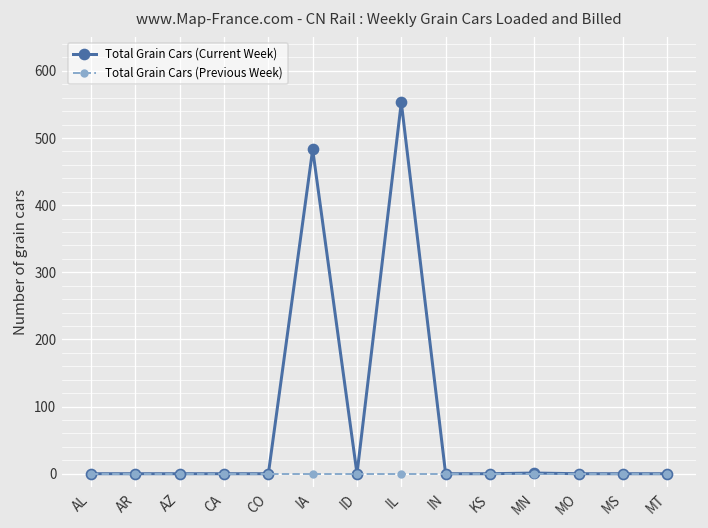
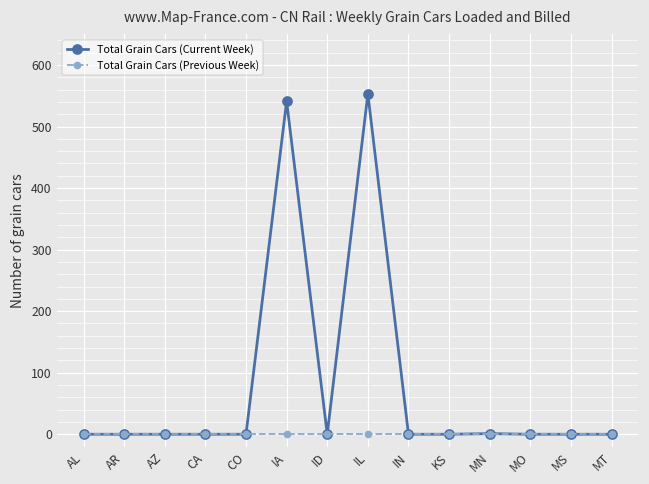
Total Grain Cars (Current Week), IA: 480 -> 540
